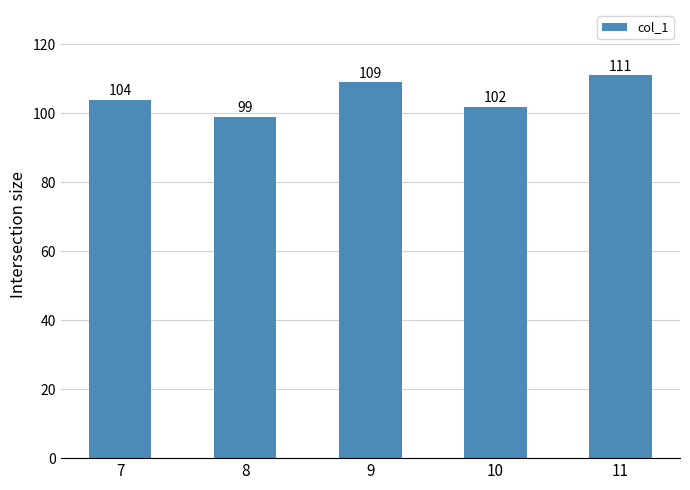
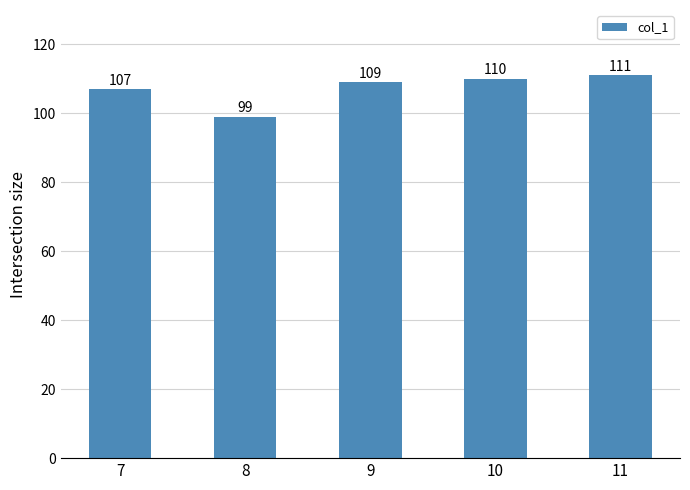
7: 104 -> 107
10: 102 -> 110
